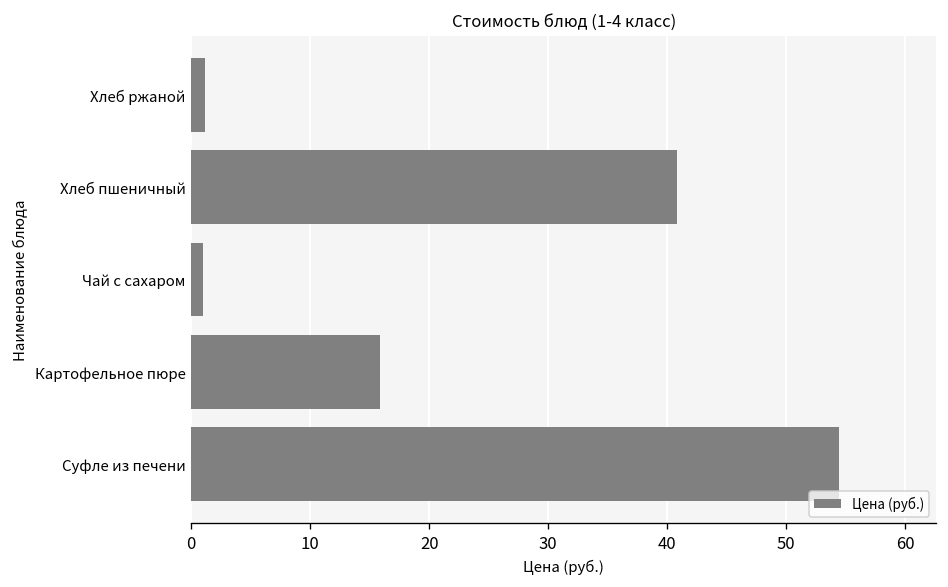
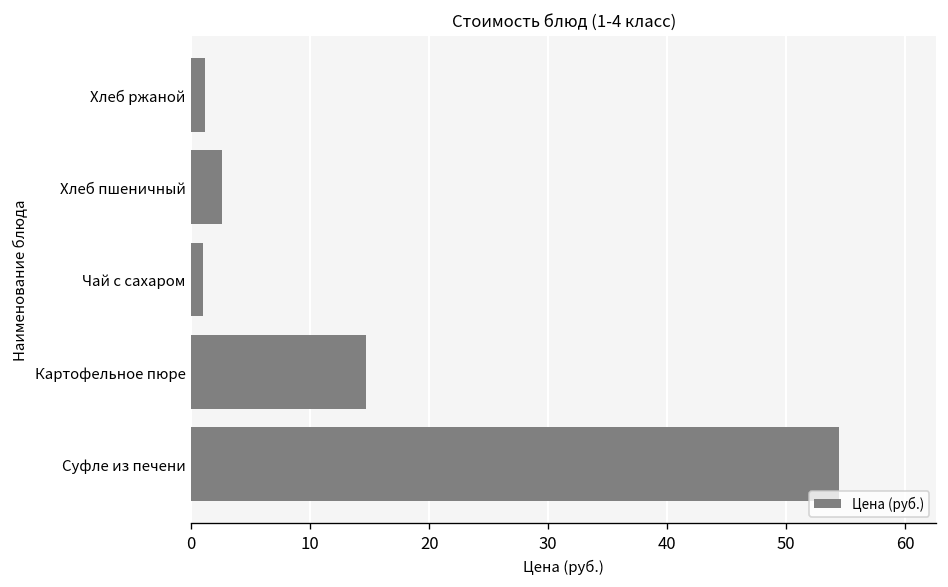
Хлеб пшеничный: 41 -> 3
Картофельное пюре: 16 -> 15
